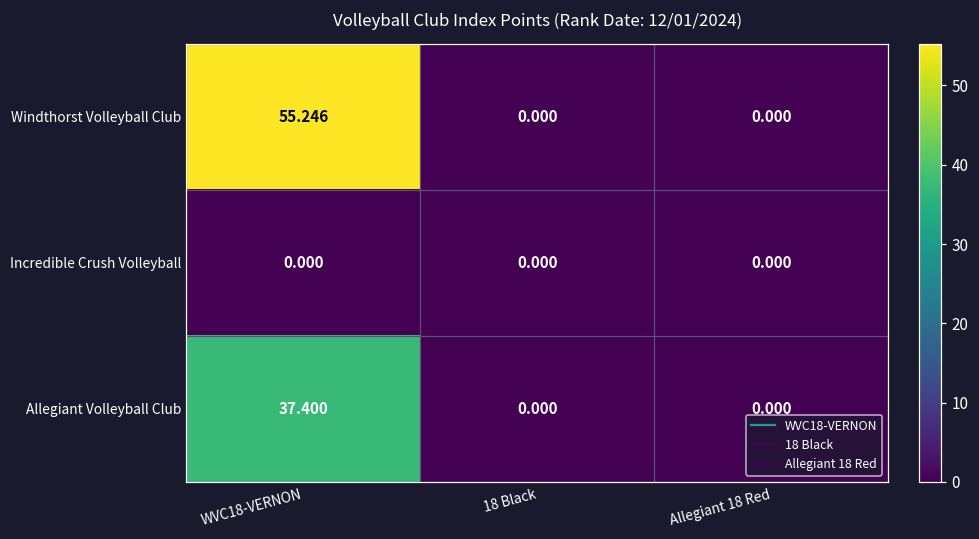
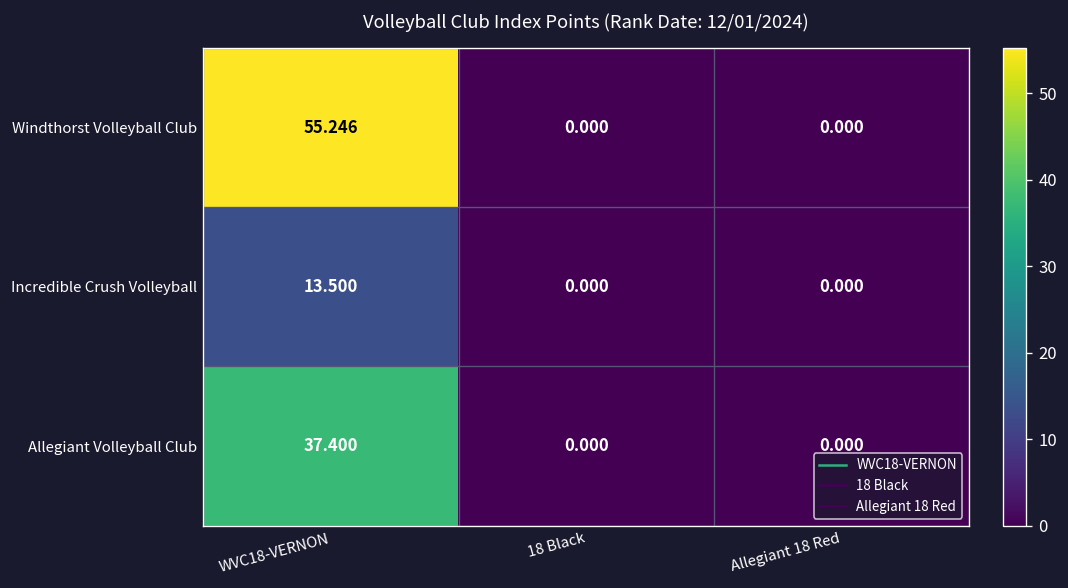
Incredible Crush Volleyball, WVC18-VERNON: 0.000 -> 13.500
